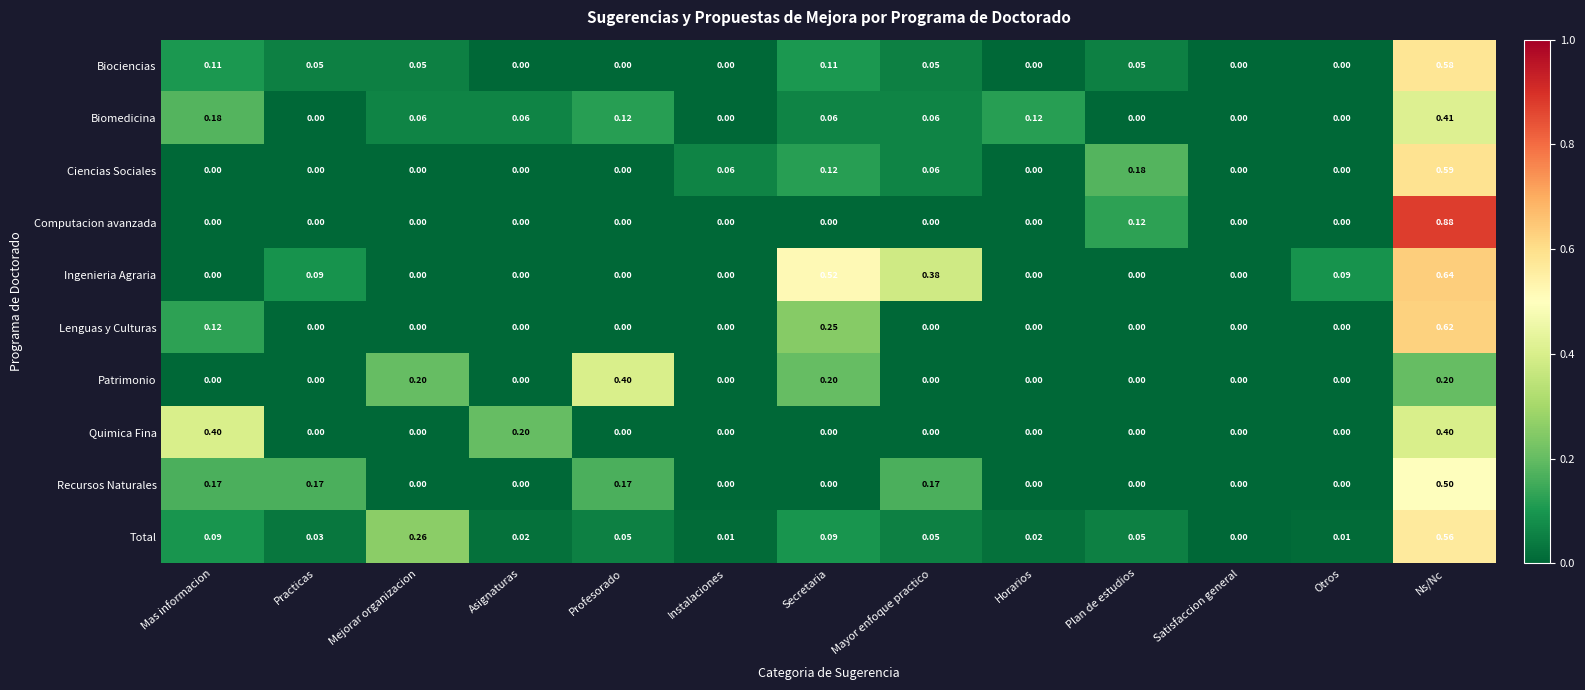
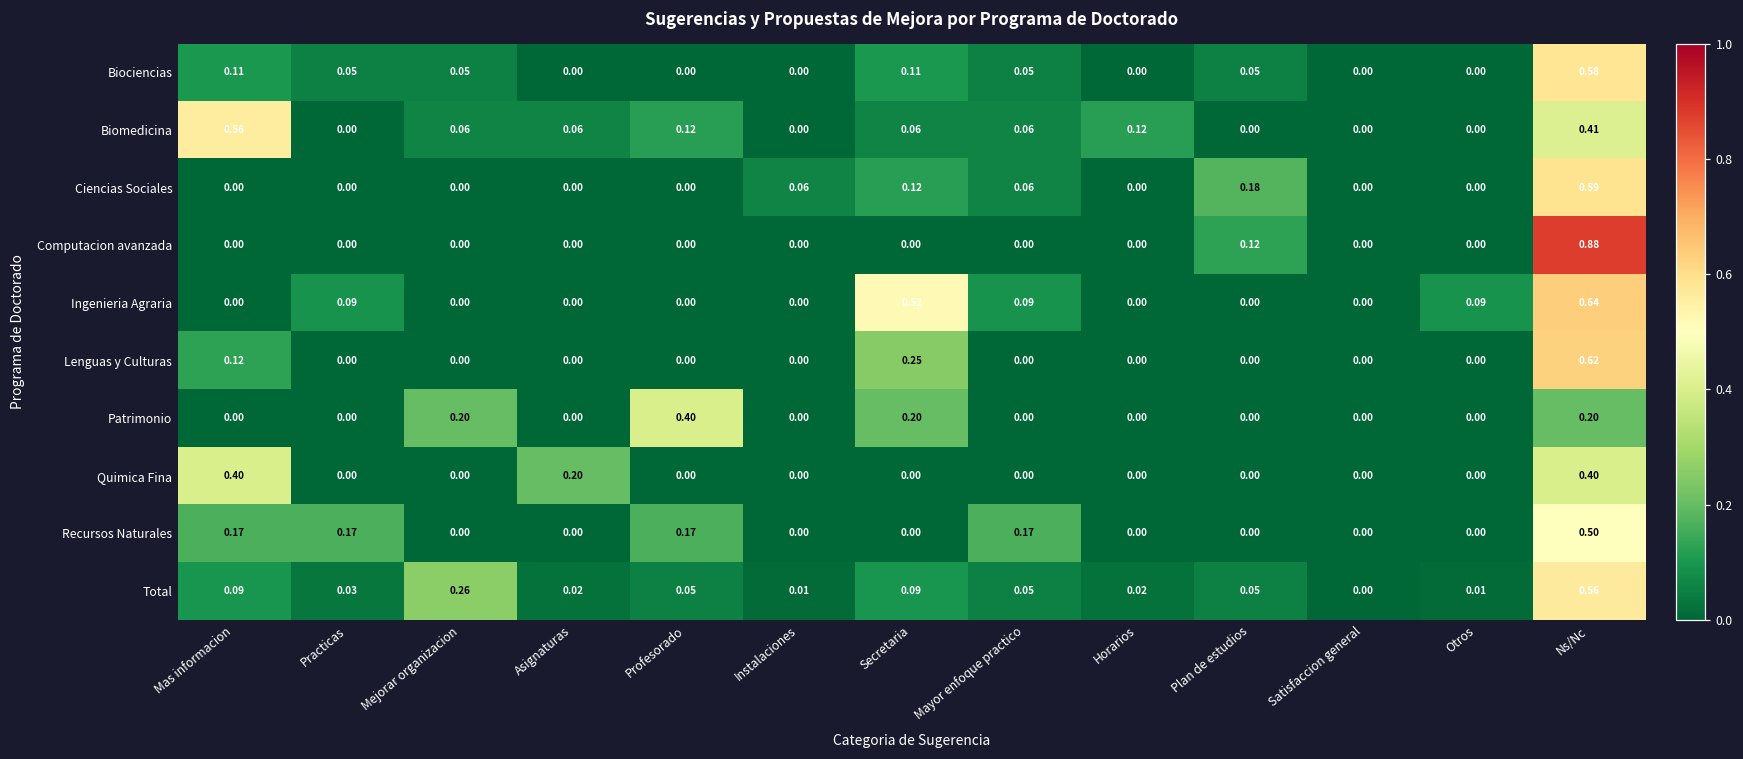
Biomedicina, Mas informacion: 0.18 -> 0.56
Ingenieria Agraria, Mayor enfoque practico: 0.38 -> 0.09
